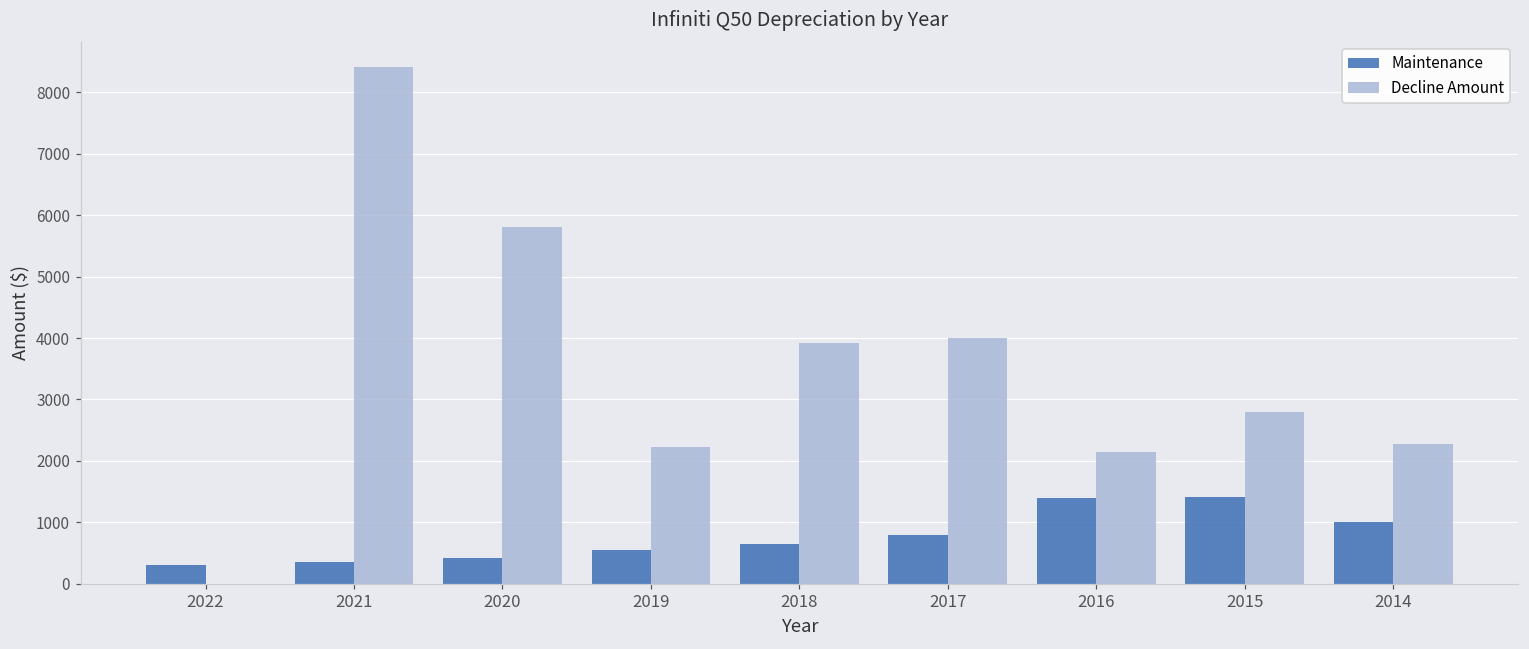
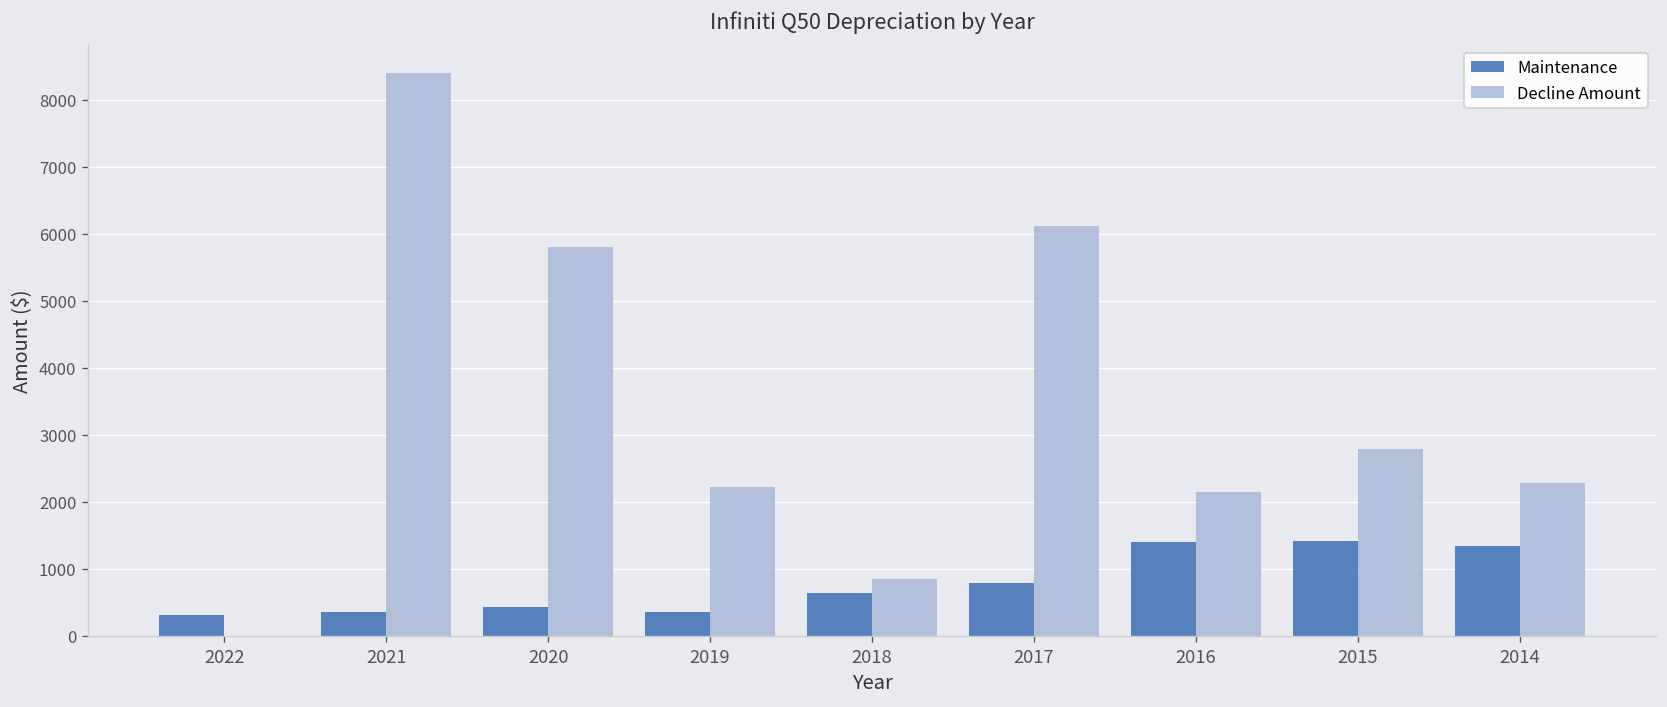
Maintenance, 2019: 500 -> 400
Decline Amount, 2018: 3900 -> 800
Decline Amount, 2017: 4000 -> 6100
Maintenance, 2014: 1000 -> 1300
